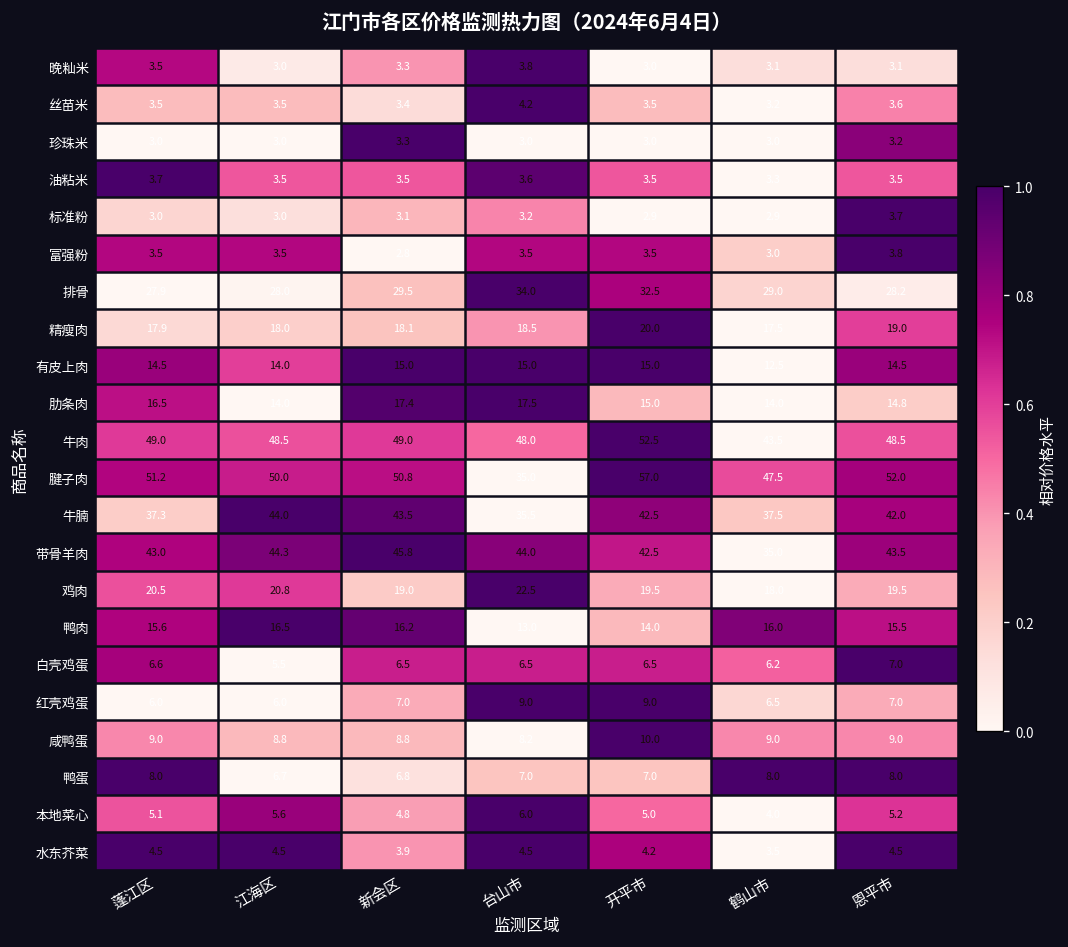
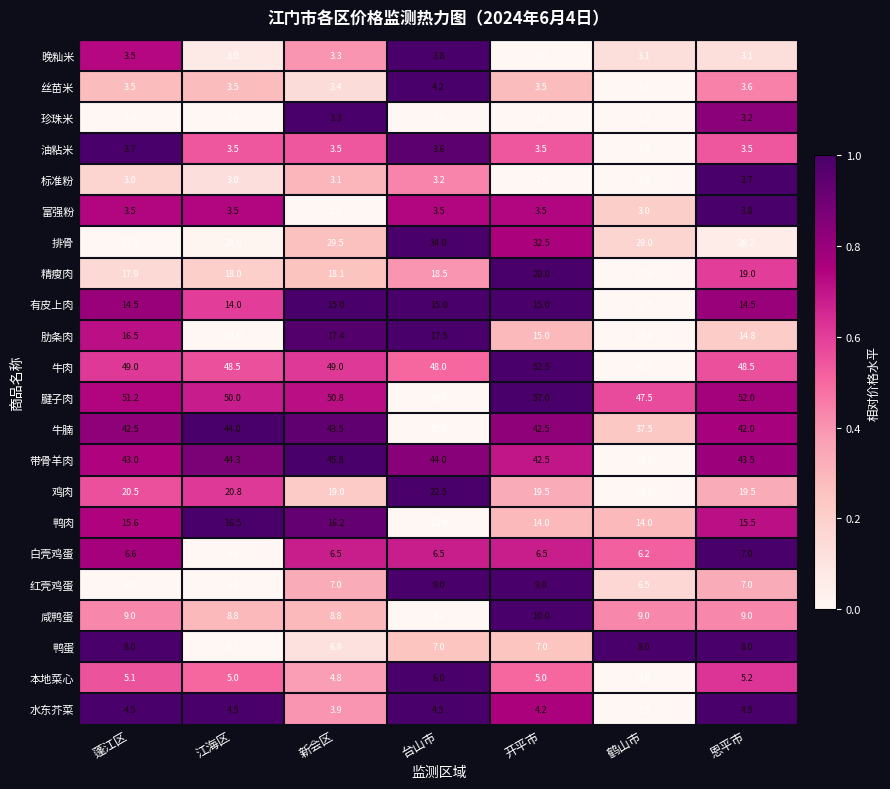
牛腩, 蓬江区: 37.3 -> 42.5
鸭肉, 鹤山市: 16.0 -> 14.0
本地菜心, 江海区: 5.6 -> 5.0
